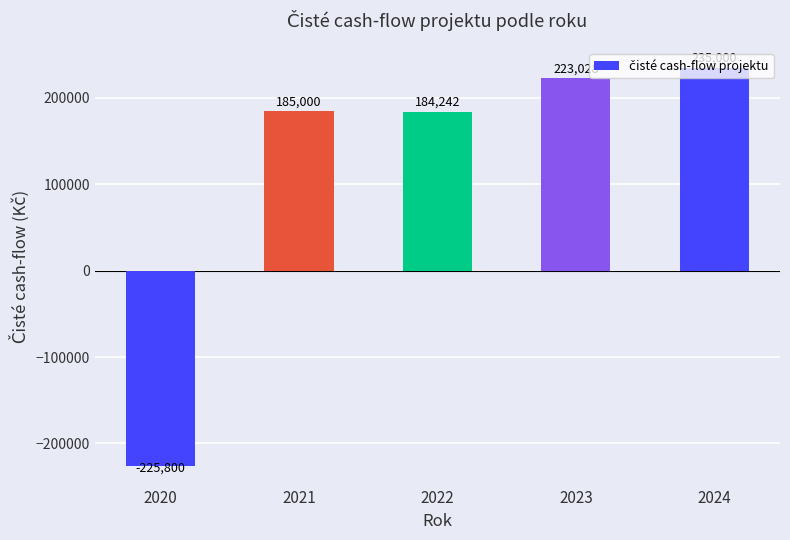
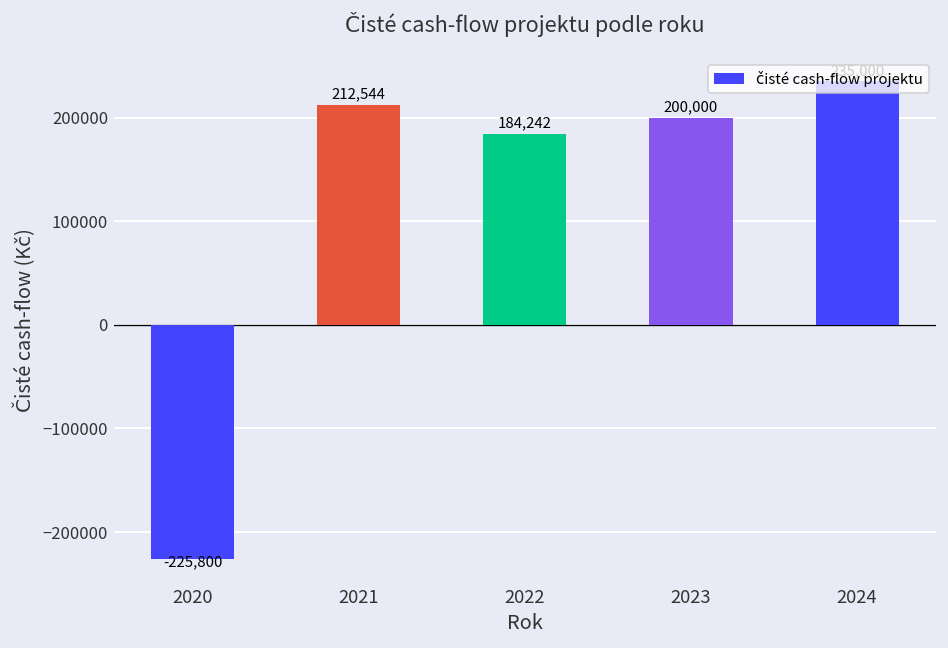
2021: 185,000 -> 212,544
2023: 220000 -> 200000
